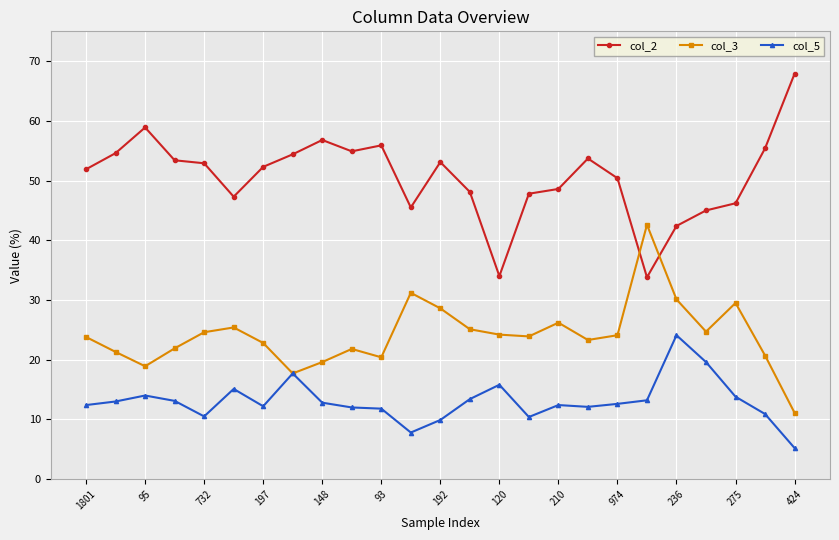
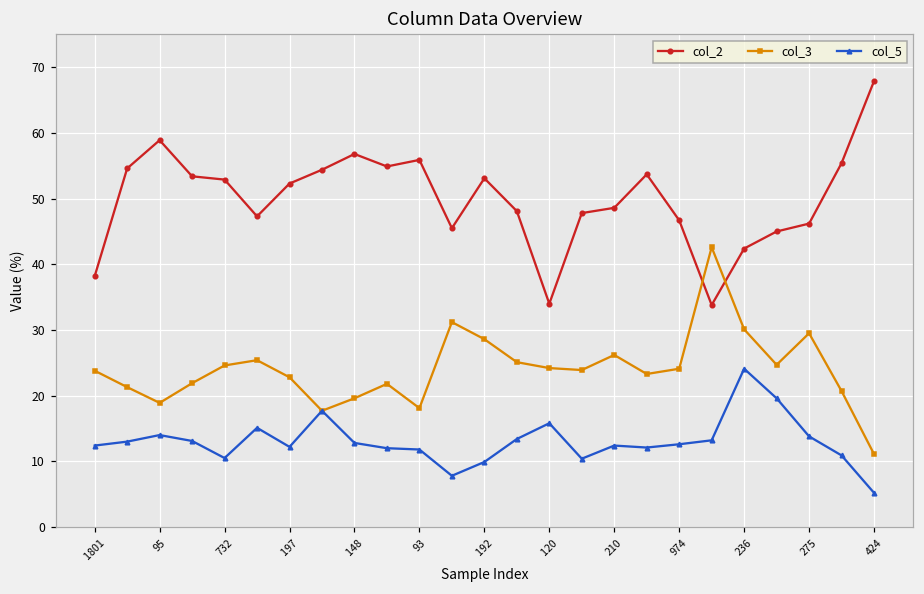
col_2, 1801: 52 -> 38
col_3, 93: 20 -> 18
col_2, 974: 50 -> 47
